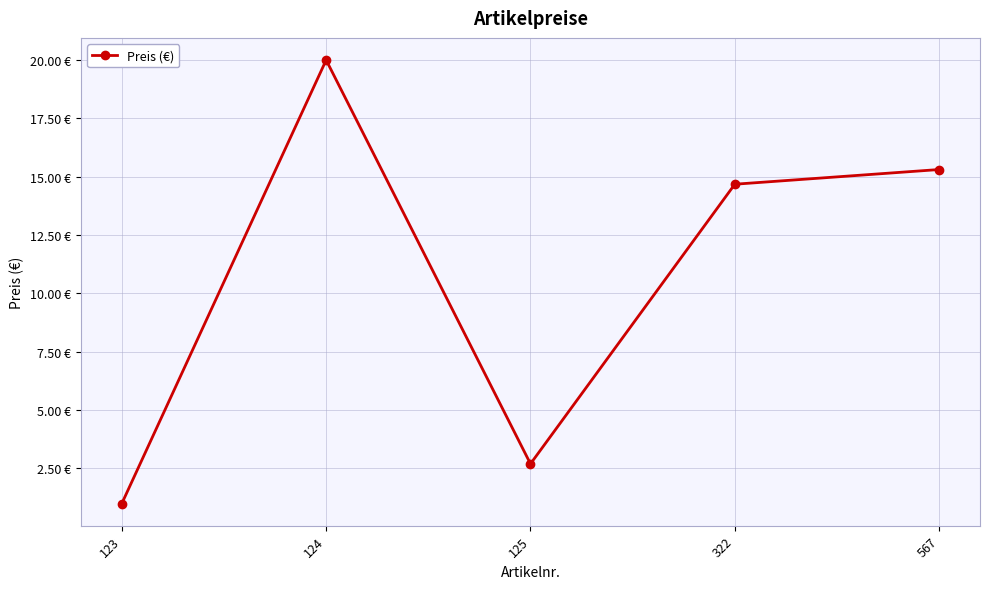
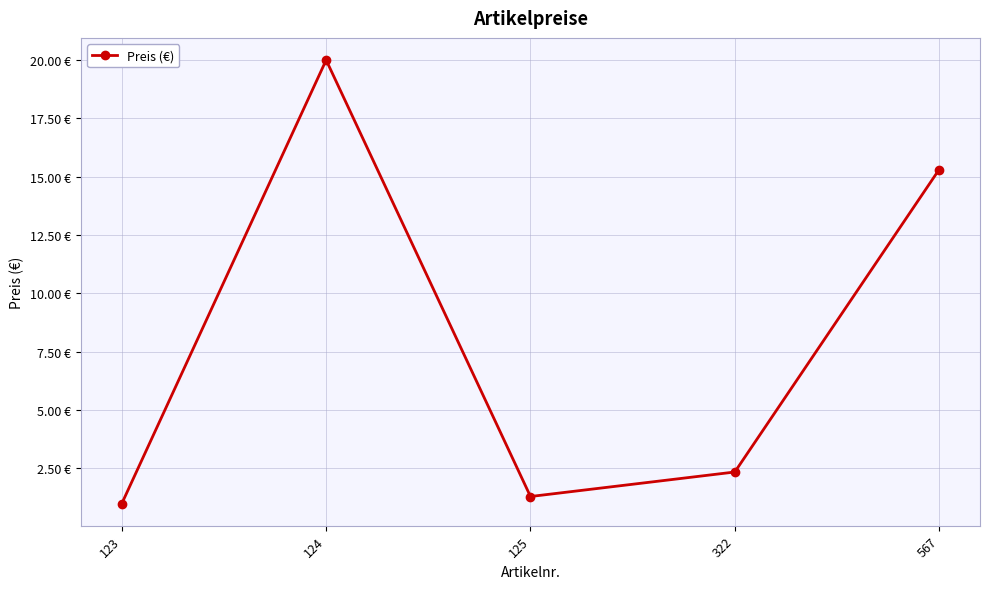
125: 2.7 € -> 1.3 €
322: 14.7 € -> 2.4 €
